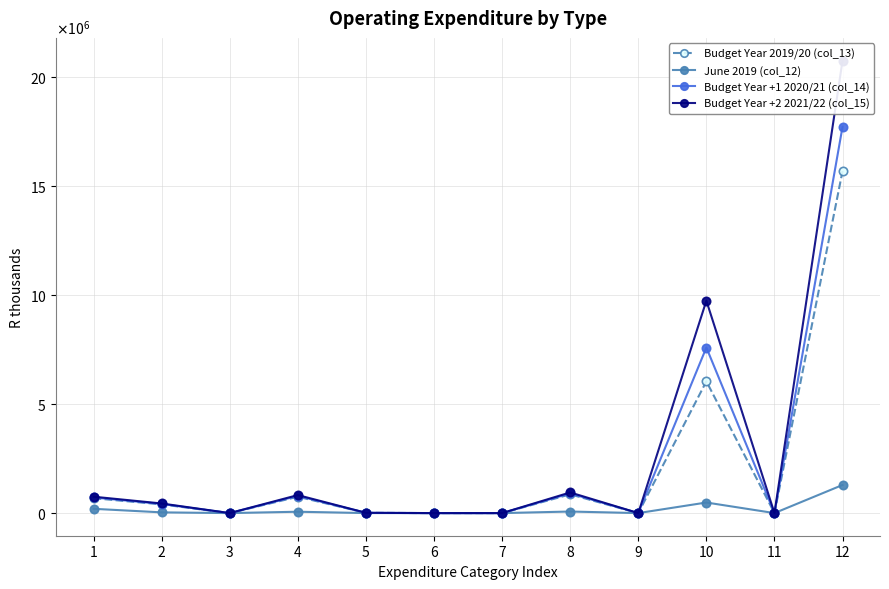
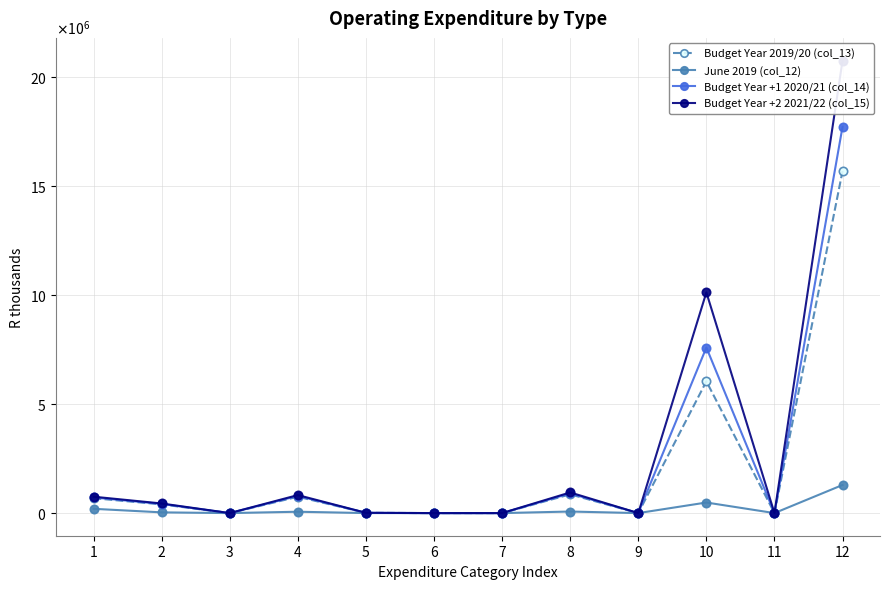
Budget Year +2 2021/22 (col_15), 10: 9700000 -> 10100000
